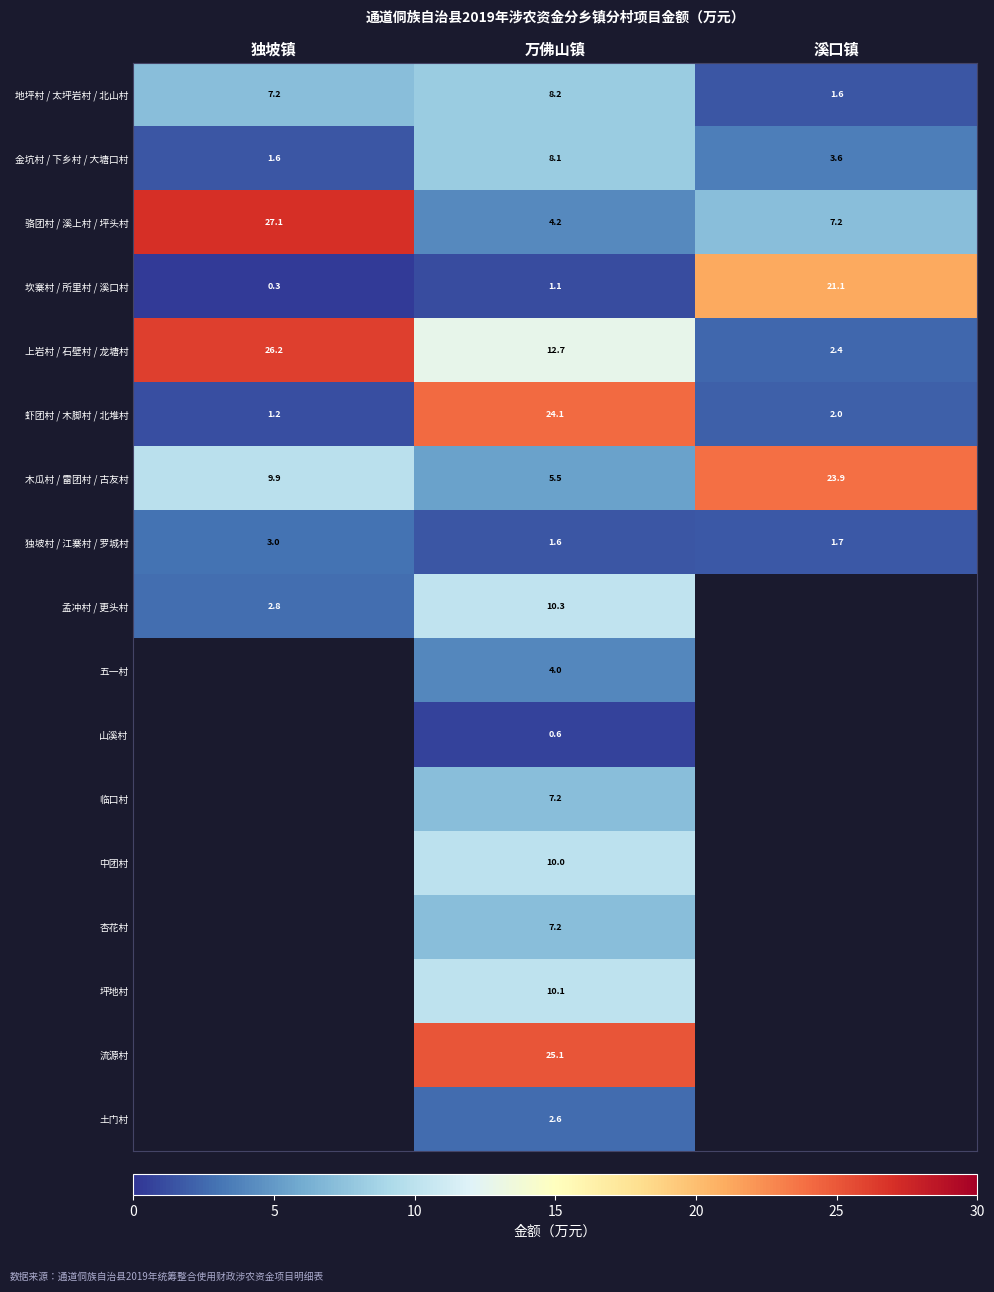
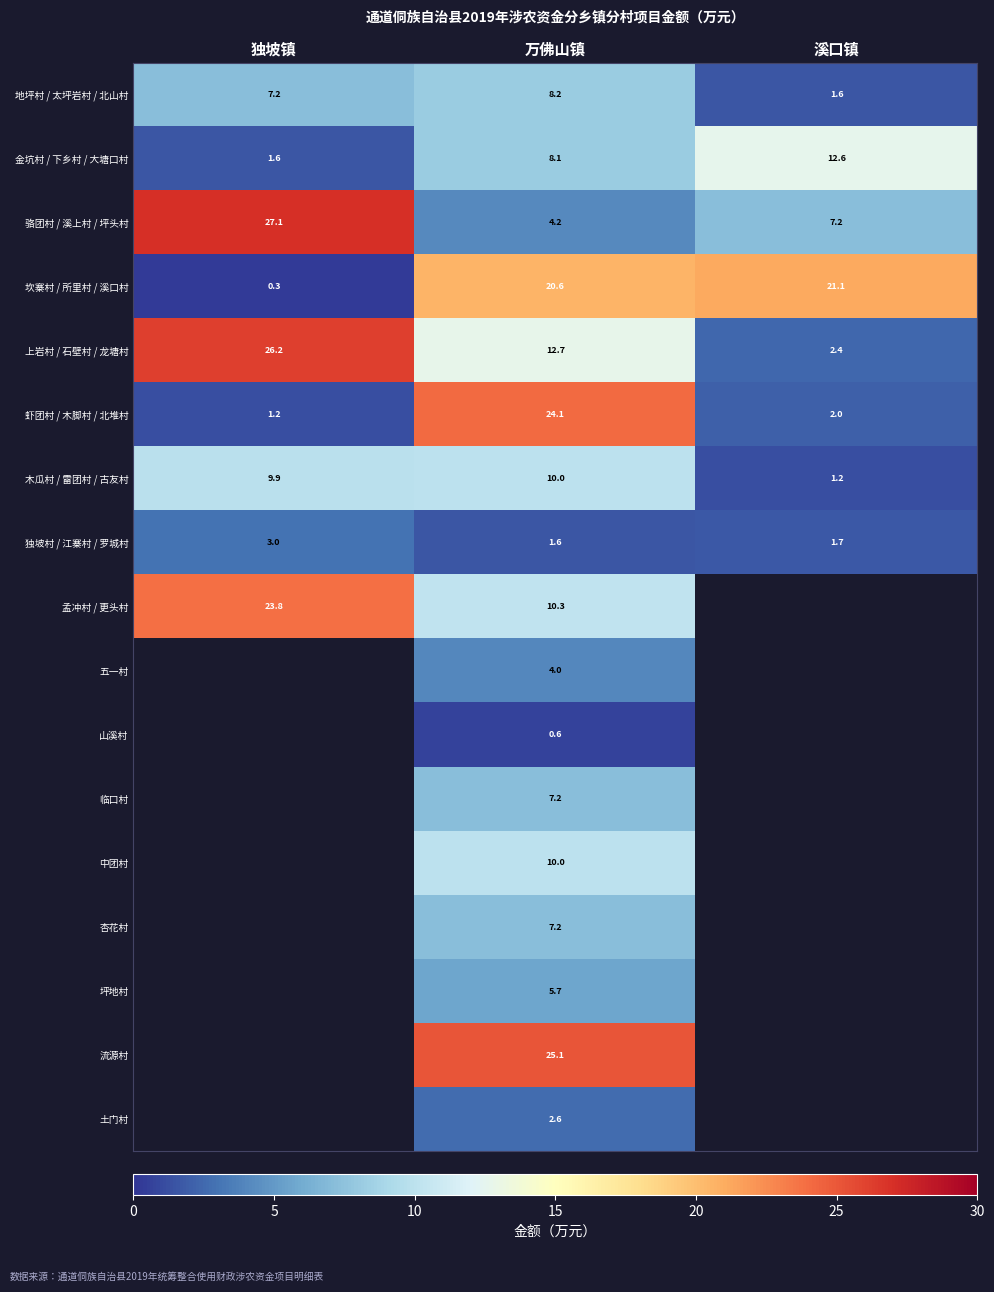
金坑村 / 下乡村 / 大塘口村, 溪口镇: 3.6 -> 12.6
坎寨村 / 所里村 / 溪口村, 万佛山镇: 1.1 -> 20.6
木瓜村 / 雷团村 / 古友村, 万佛山镇: 5.5 -> 10.0
木瓜村 / 雷团村 / 古友村, 溪口镇: 23.9 -> 1.2
孟冲村 / 更头村, 独坡镇: 2.8 -> 23.8
坪地村, 万佛山镇: 10.1 -> 5.7
